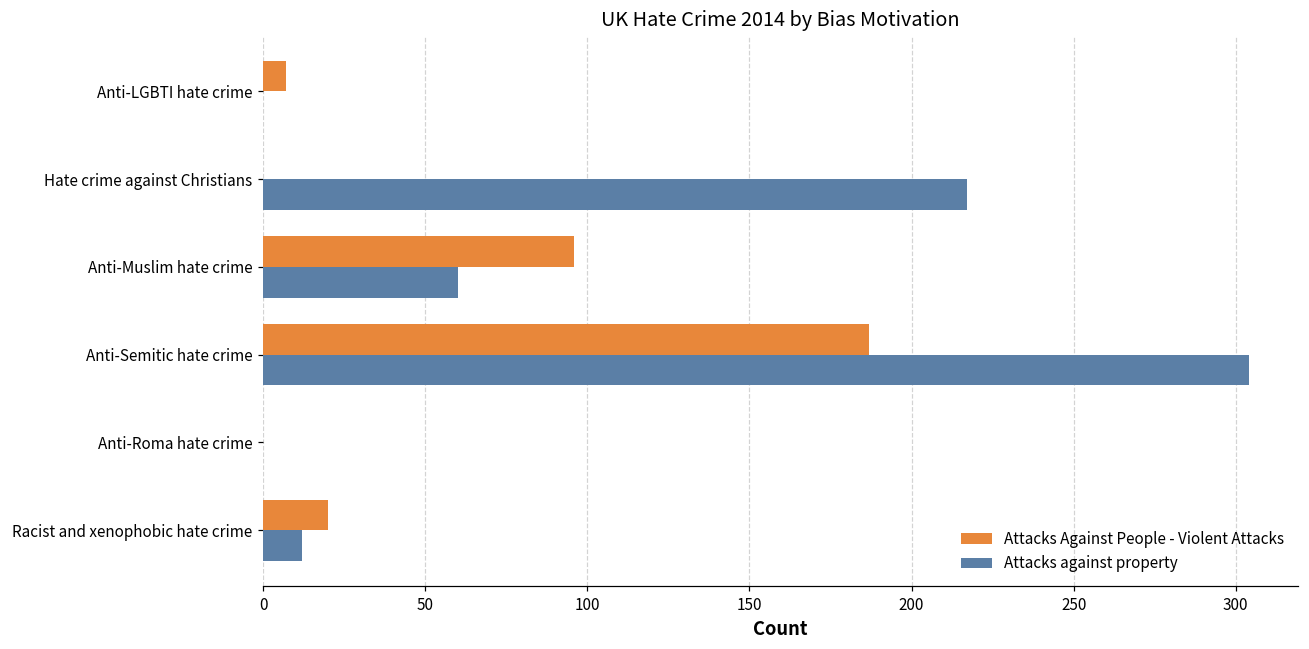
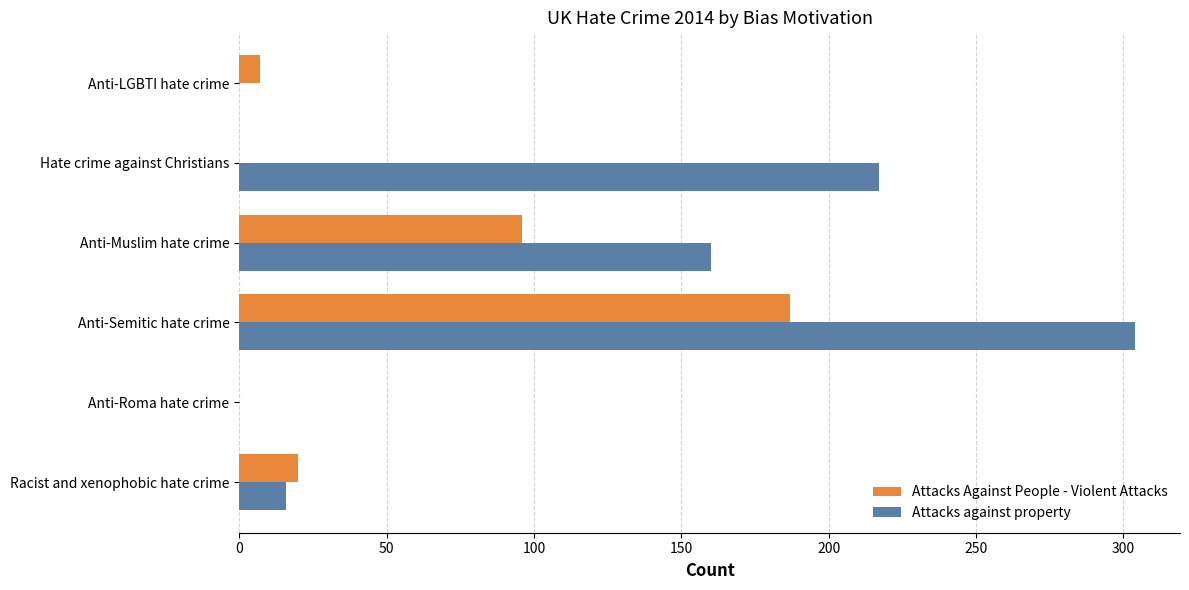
Attacks against property, Anti-Muslim hate crime: 60 -> 160
Attacks against property, Racist and xenophobic hate crime: 12 -> 16
